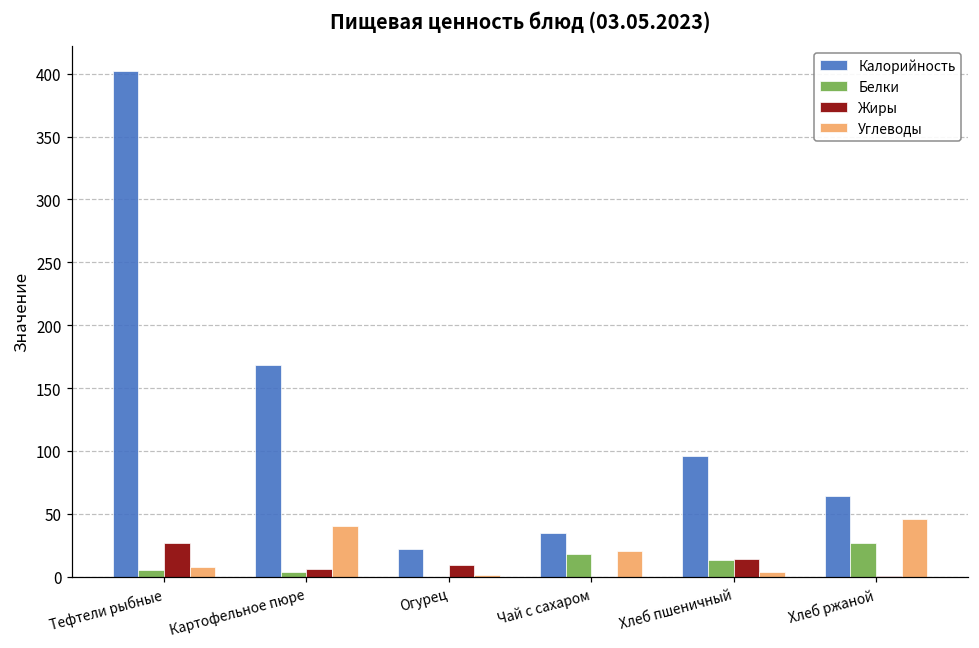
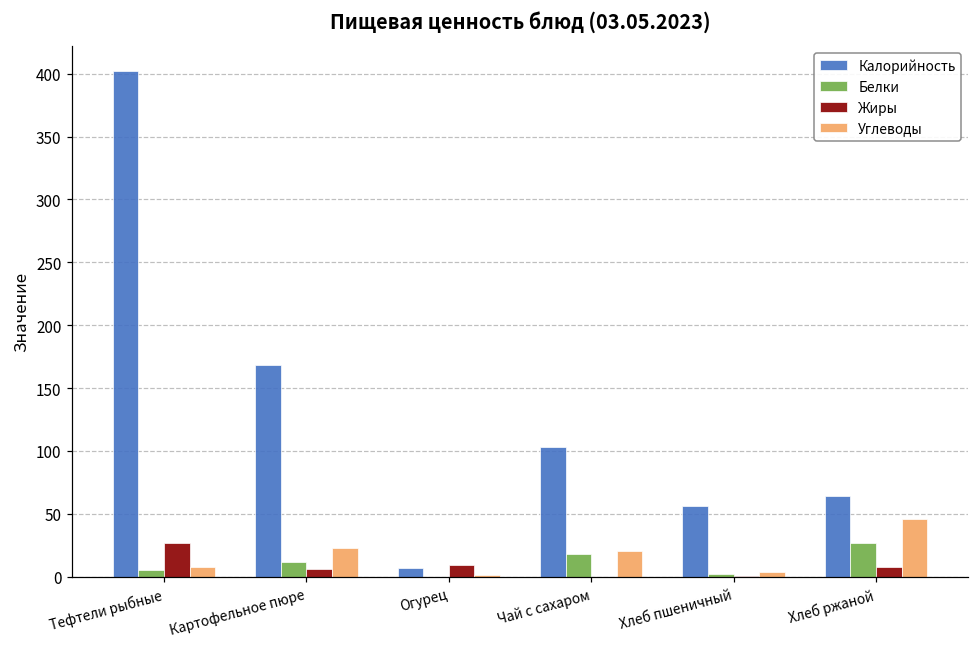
Белки, Картофельное пюре: 4 -> 12
Углеводы, Картофельное пюре: 40 -> 23
Калорийность, Огурец: 22 -> 7
Калорийность, Чай с сахаром: 35 -> 103
Калорийность, Хлеб пшеничный: 96 -> 56
Белки, Хлеб пшеничный: 13 -> 2
Жиры, Хлеб пшеничный: 14 -> 0
Жиры, Хлеб ржаной: 0 -> 8
